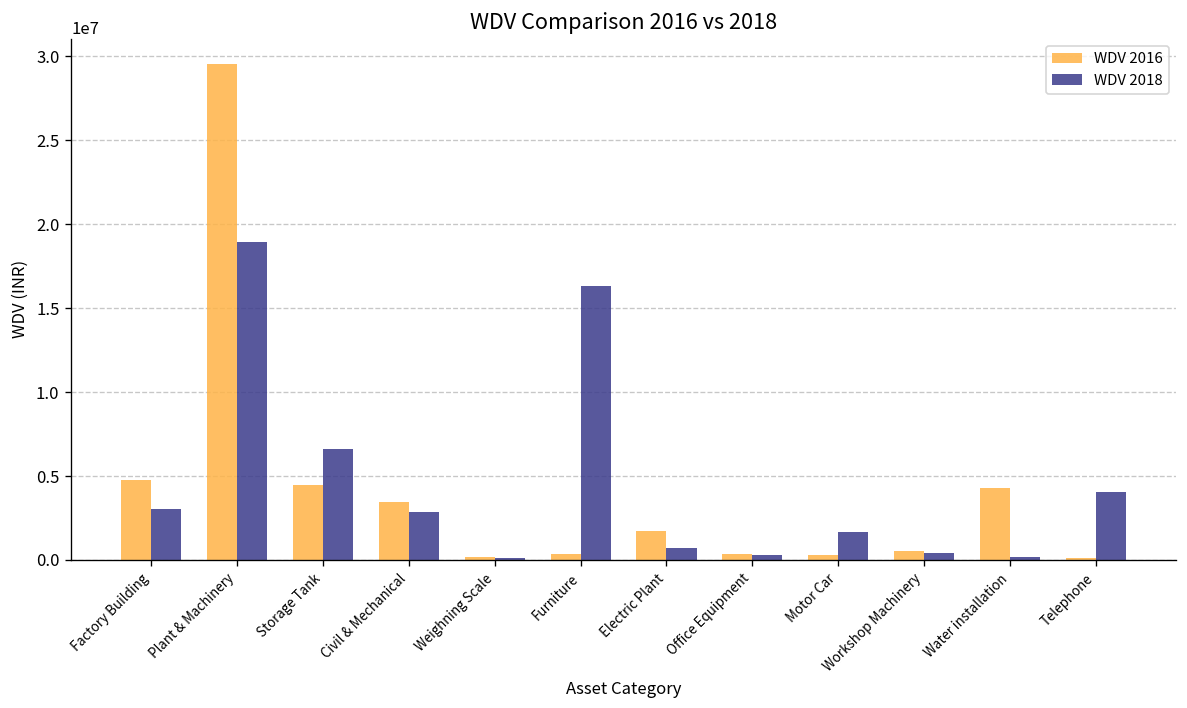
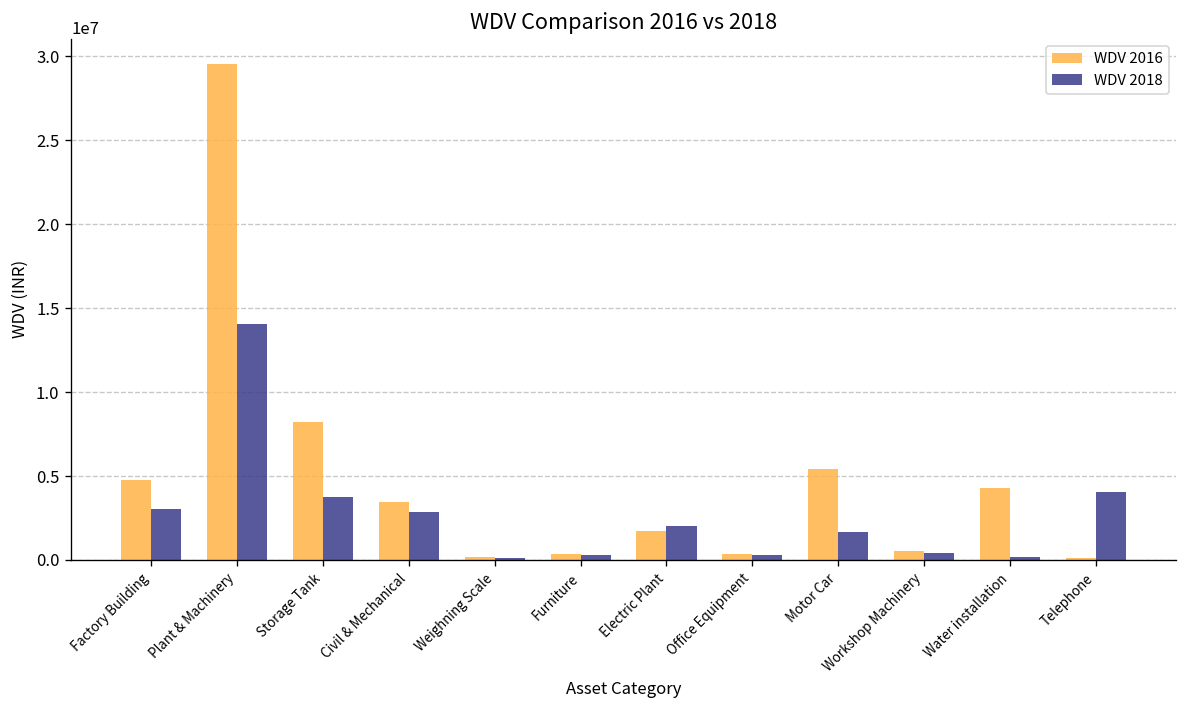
WDV 2018, Plant & Machinery: 18900000 -> 14000000
WDV 2016, Storage Tank: 4500000 -> 8200000
WDV 2018, Storage Tank: 6600000 -> 3800000
WDV 2018, Furniture: 16300000 -> 300000
WDV 2018, Electric Plant: 700000 -> 2000000
WDV 2016, Motor Car: 300000 -> 5400000
